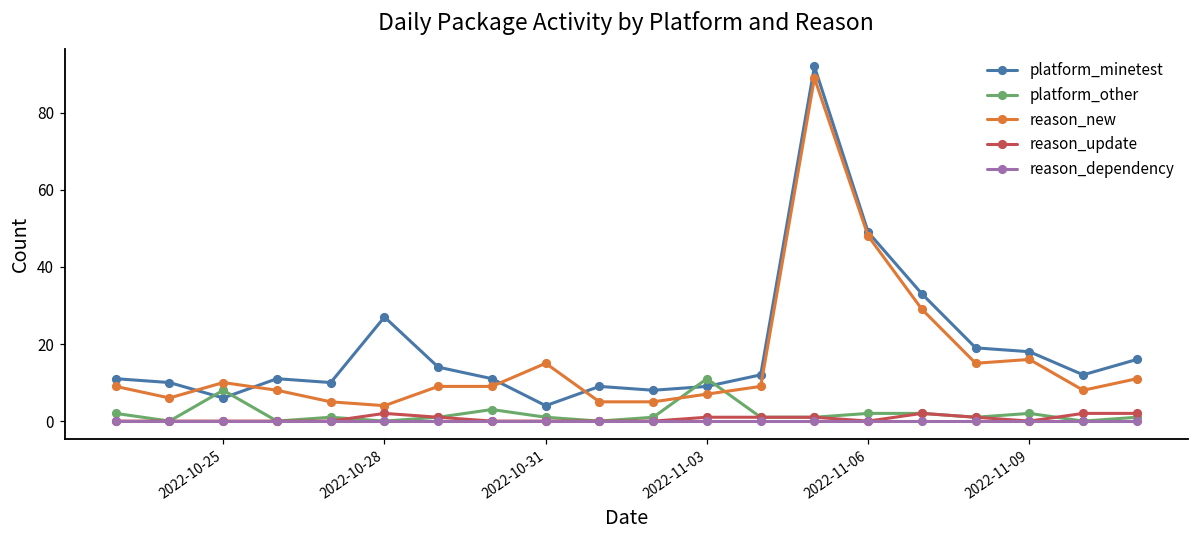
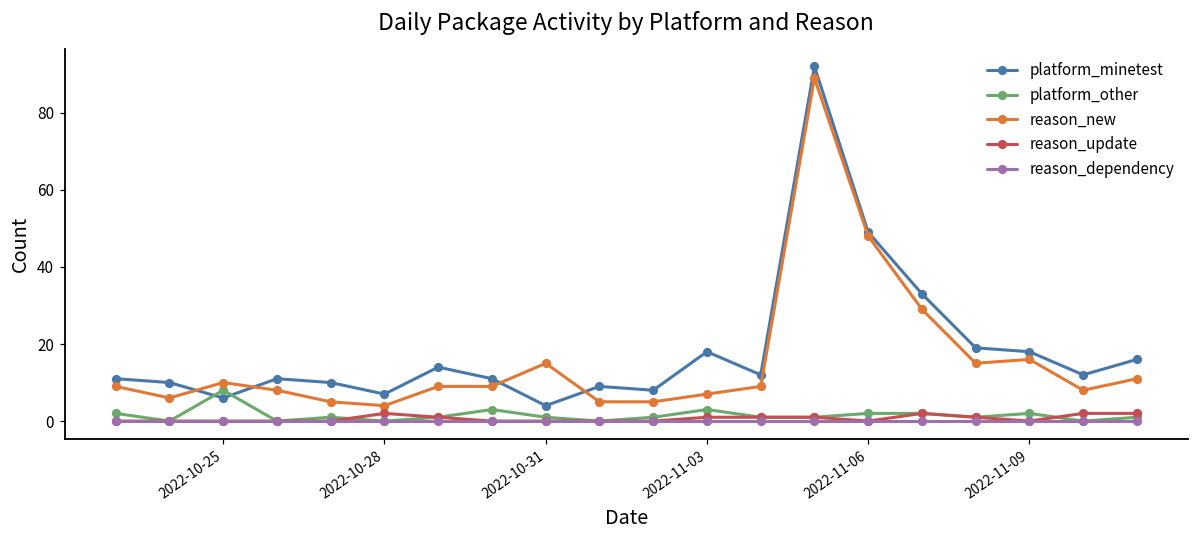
platform_minetest, 2022-10-28: 27 -> 7
platform_minetest, 2022-11-03: 9 -> 18
platform_other, 2022-11-03: 11 -> 3
